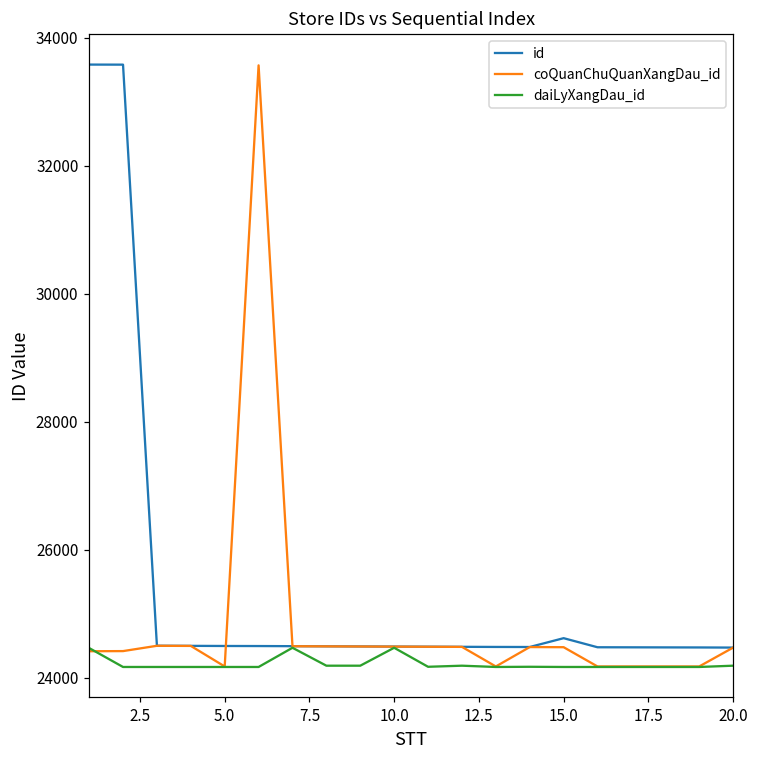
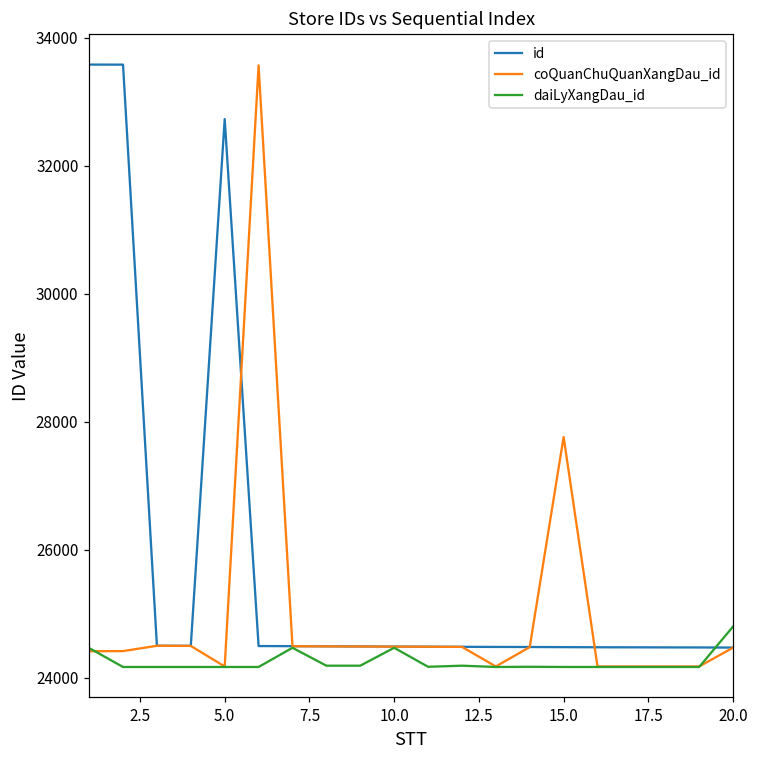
id, 5.0: 24500 -> 32700
id, 15.0: 24600 -> 24500
coQuanChuQuanXangDau_id, 15.0: 24500 -> 27800
daiLyXangDau_id, 20.0: 24200 -> 24800
